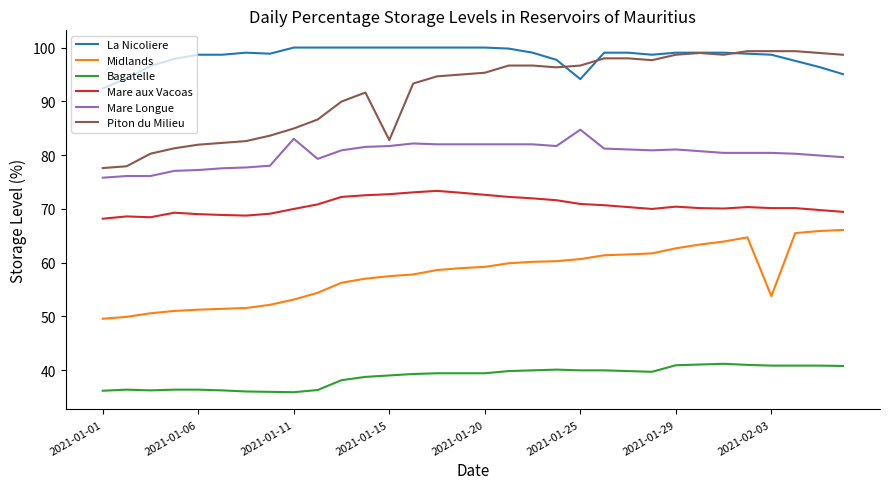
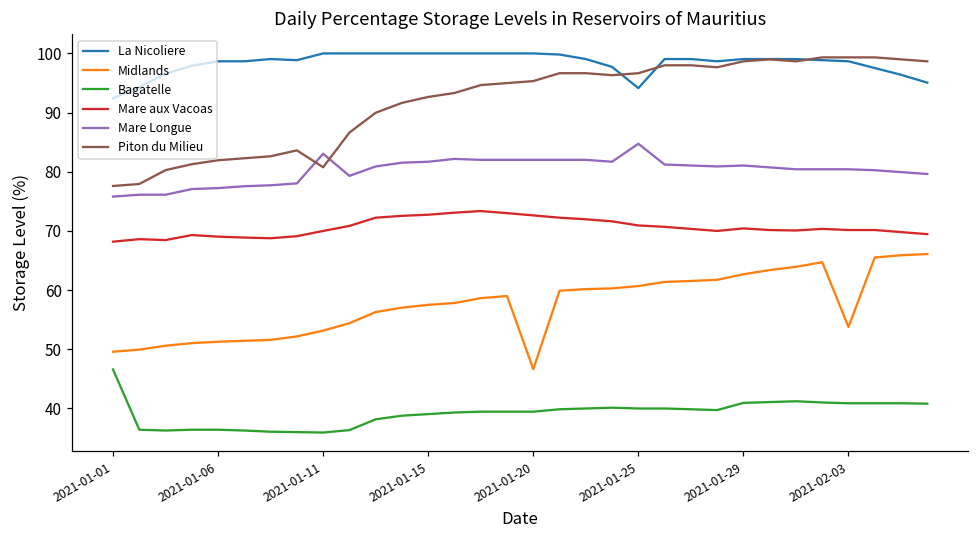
Bagatelle, 2021-01-01: 36 -> 47
Piton du Milieu, 2021-01-11: 85 -> 81
Piton du Milieu, 2021-01-15: 83 -> 93
Midlands, 2021-01-20: 59 -> 47
